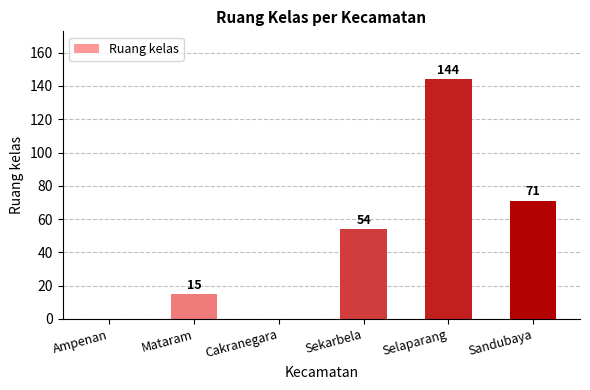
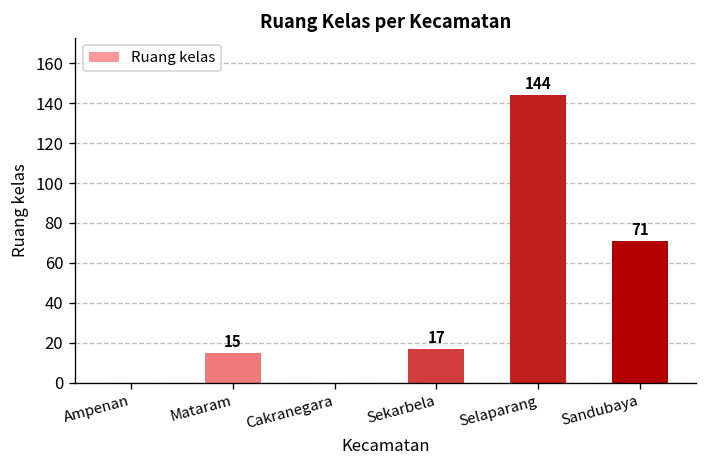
Sekarbela: 54 -> 17
